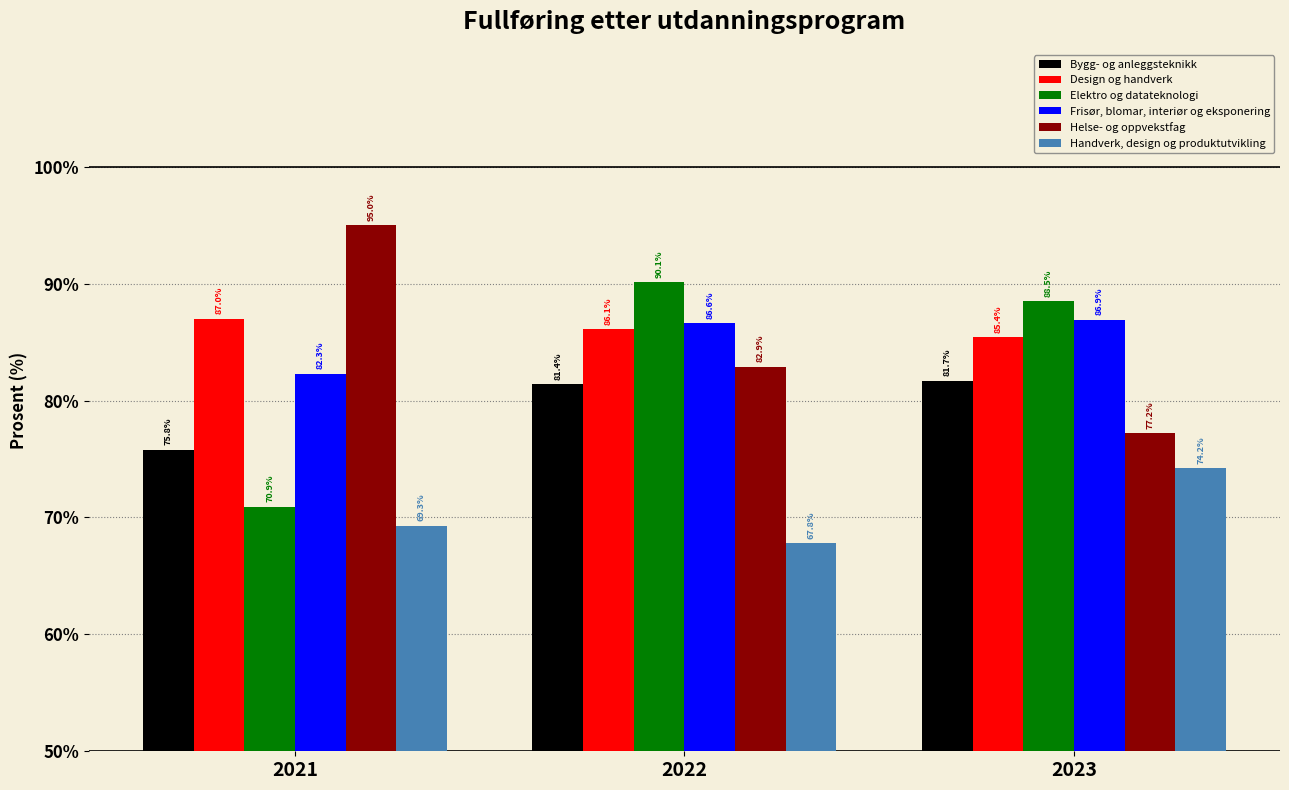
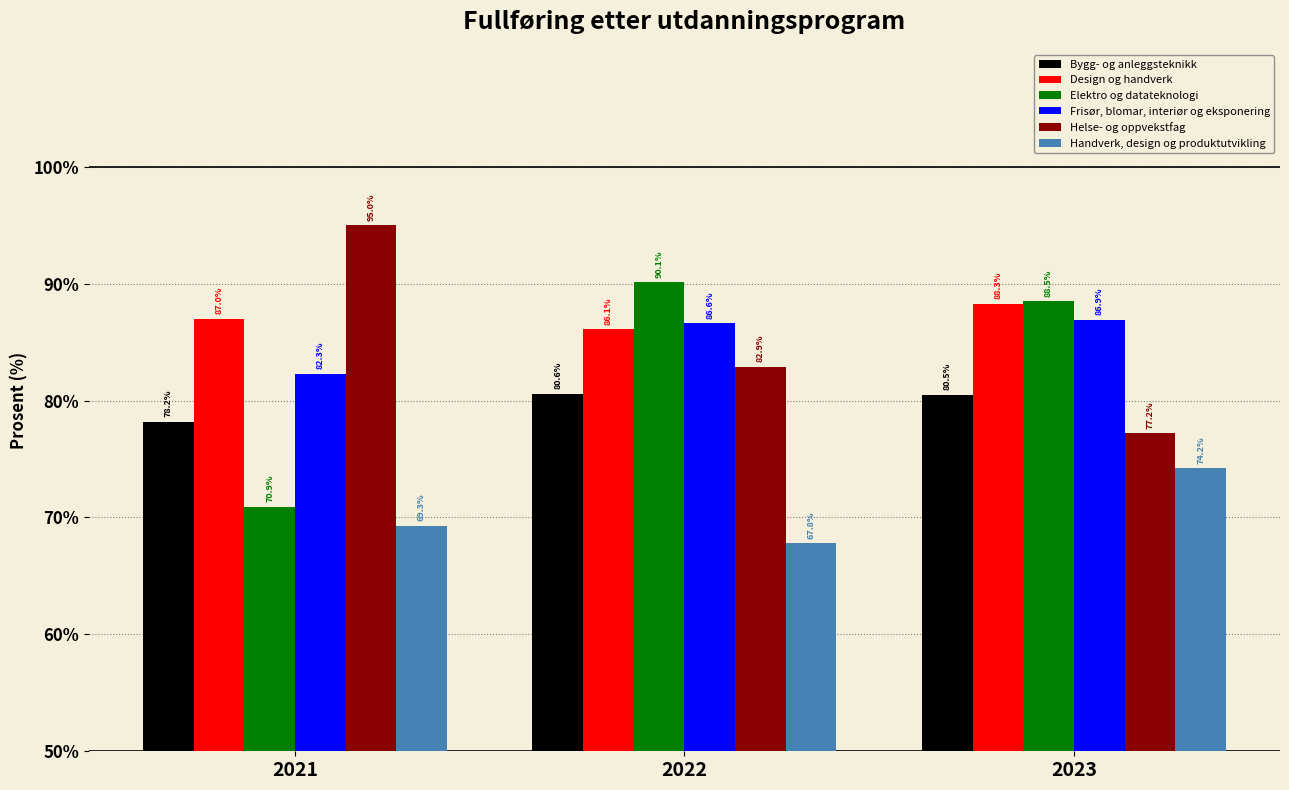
Bygg- og anleggsteknikk, 2021: 75.8% -> 78.2%
Bygg- og anleggsteknikk, 2022: 81.4% -> 80.6%
Bygg- og anleggsteknikk, 2023: 81.7% -> 80.5%
Design og handverk, 2023: 85.4% -> 88.3%
